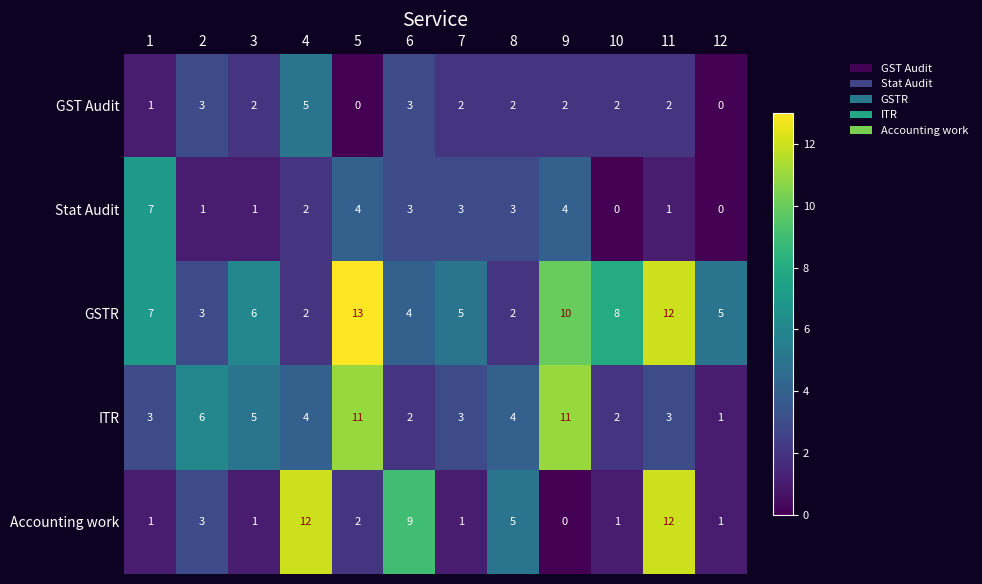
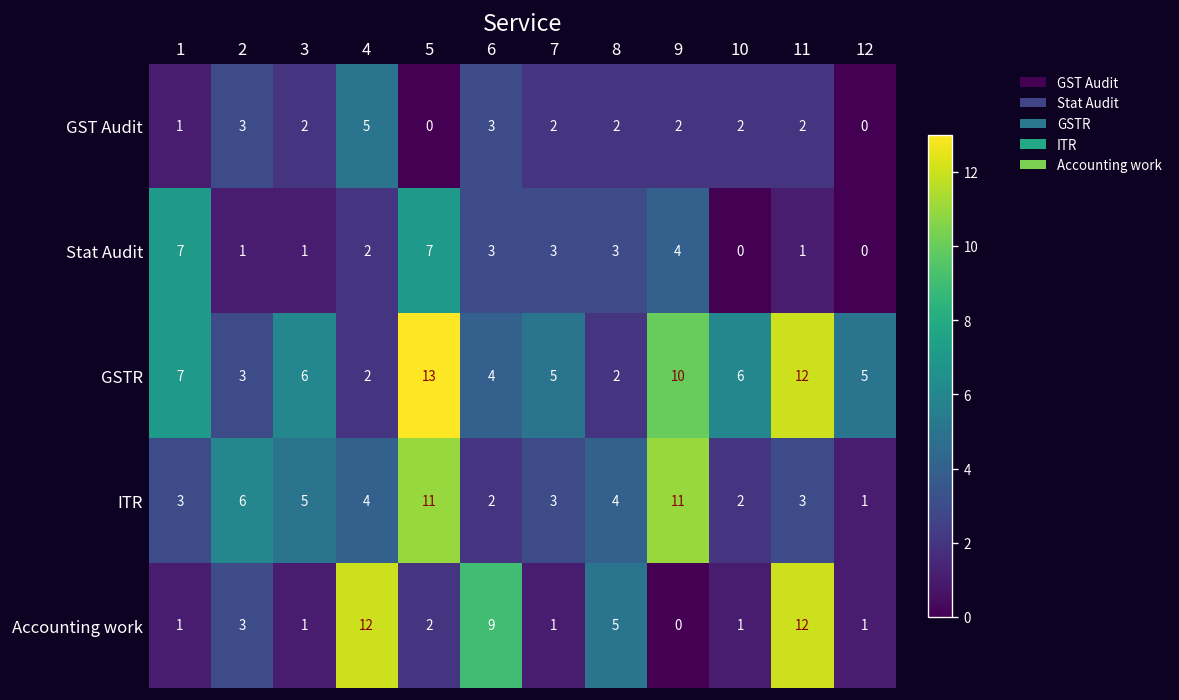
Stat Audit, 5: 4 -> 7
GSTR, 10: 8 -> 6
